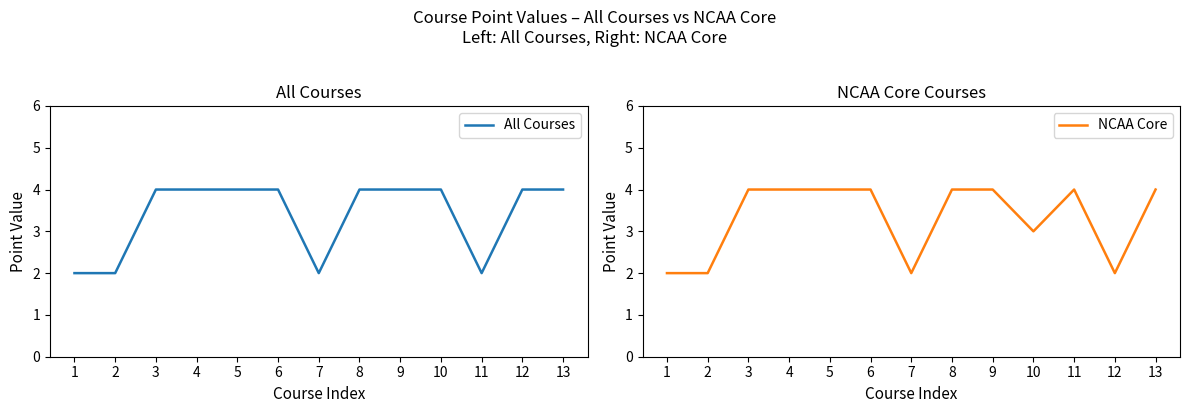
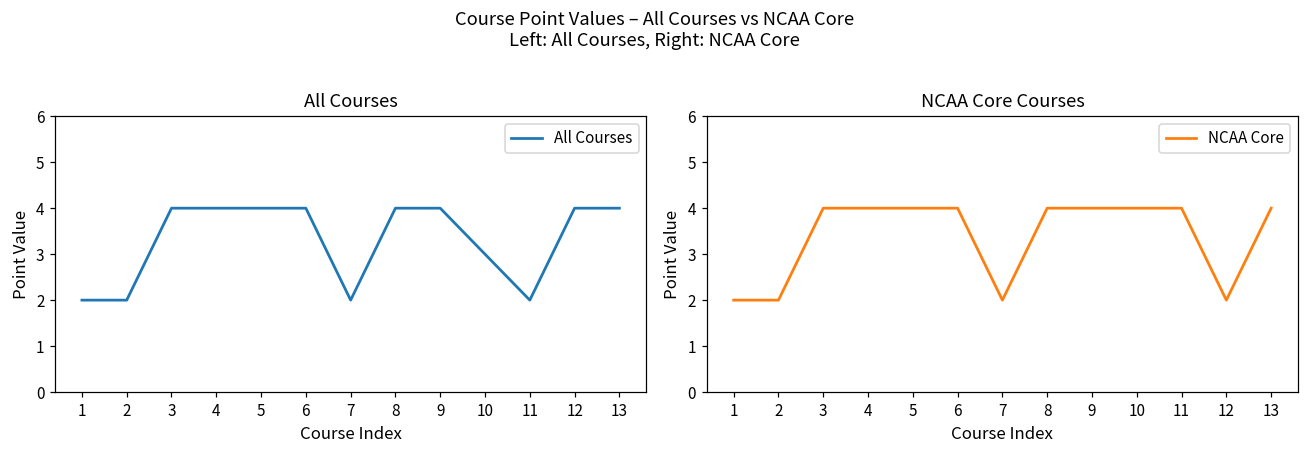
All Courses, 10: 4 -> 3
NCAA Core Courses, 10: 3 -> 4
